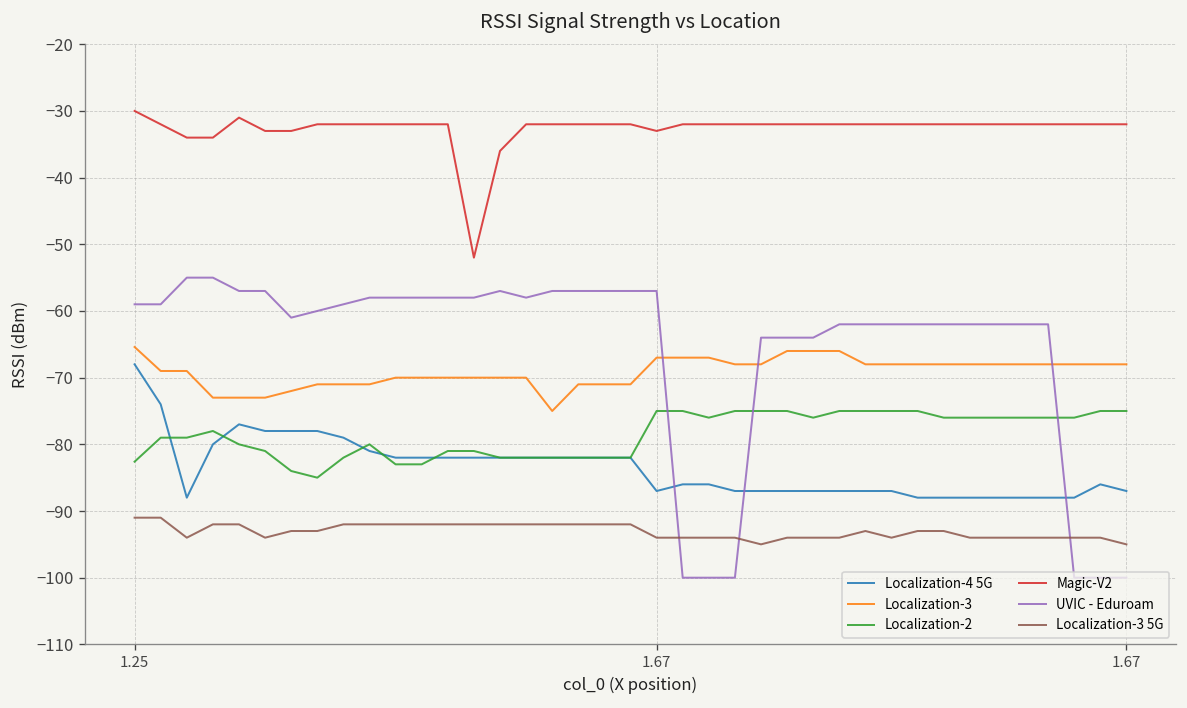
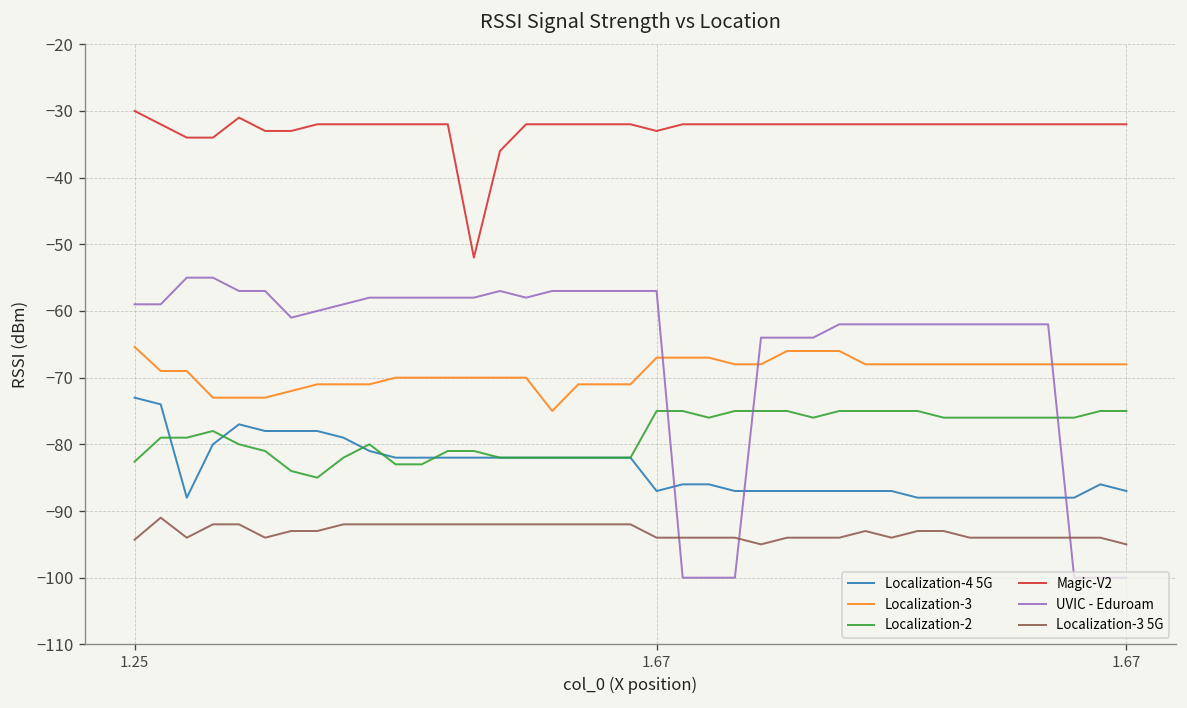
Localization-4 5G, 1.25: -68 -> -73
Localization-3 5G, 1.25: -91 -> -94
